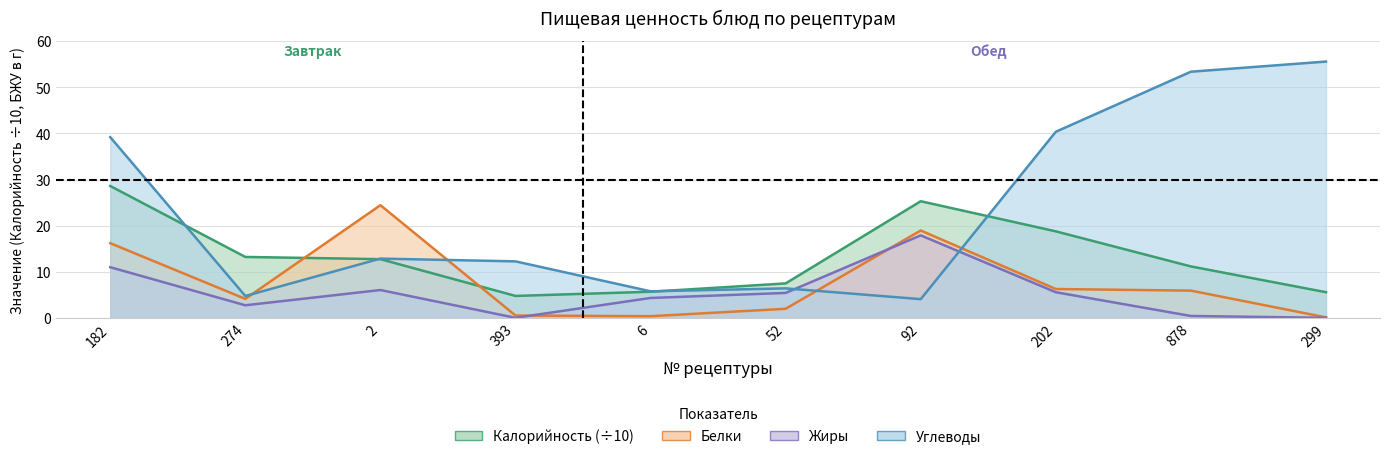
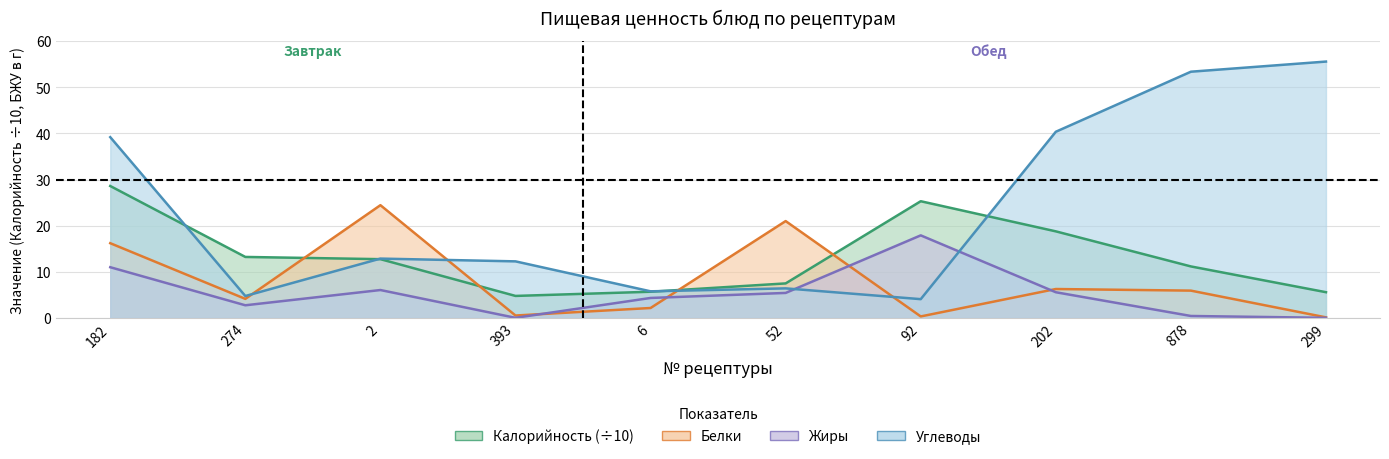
Белки, 6: 0 -> 2
Белки, 52: 2 -> 21
Белки, 92: 19 -> 0
